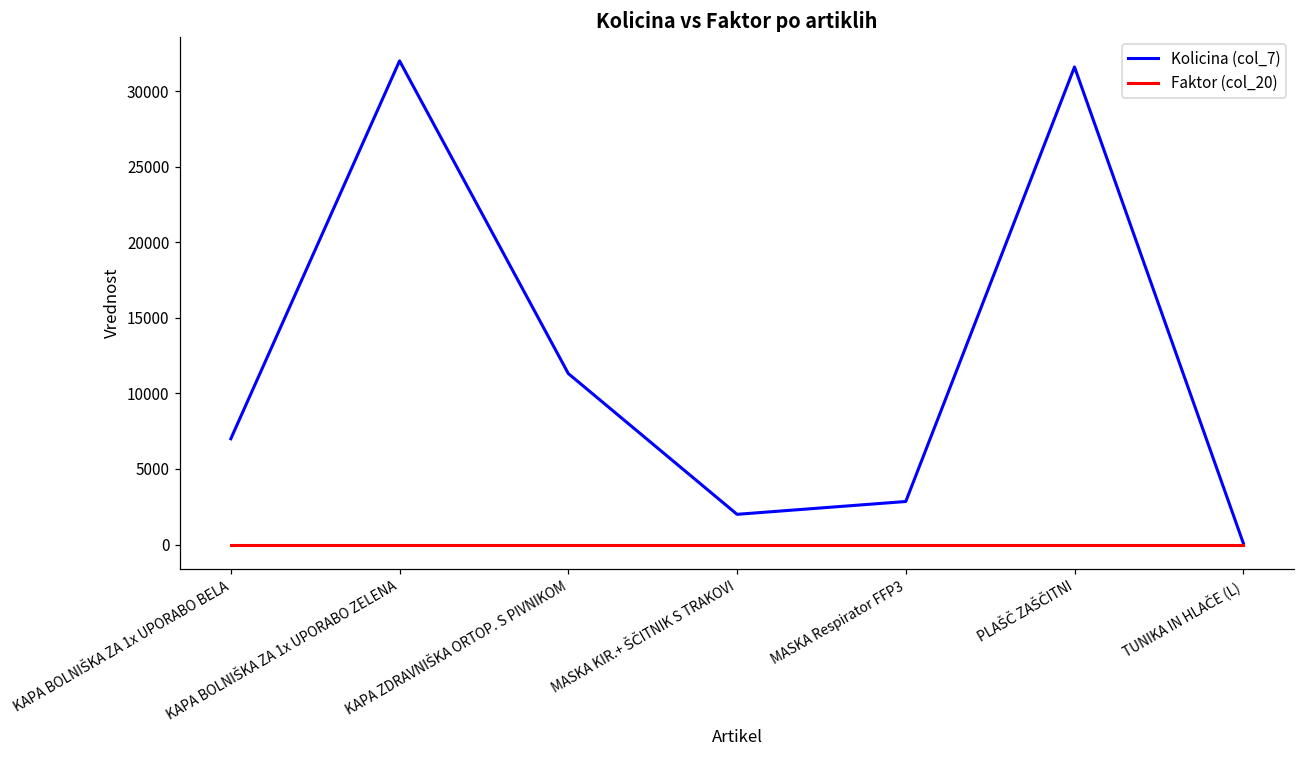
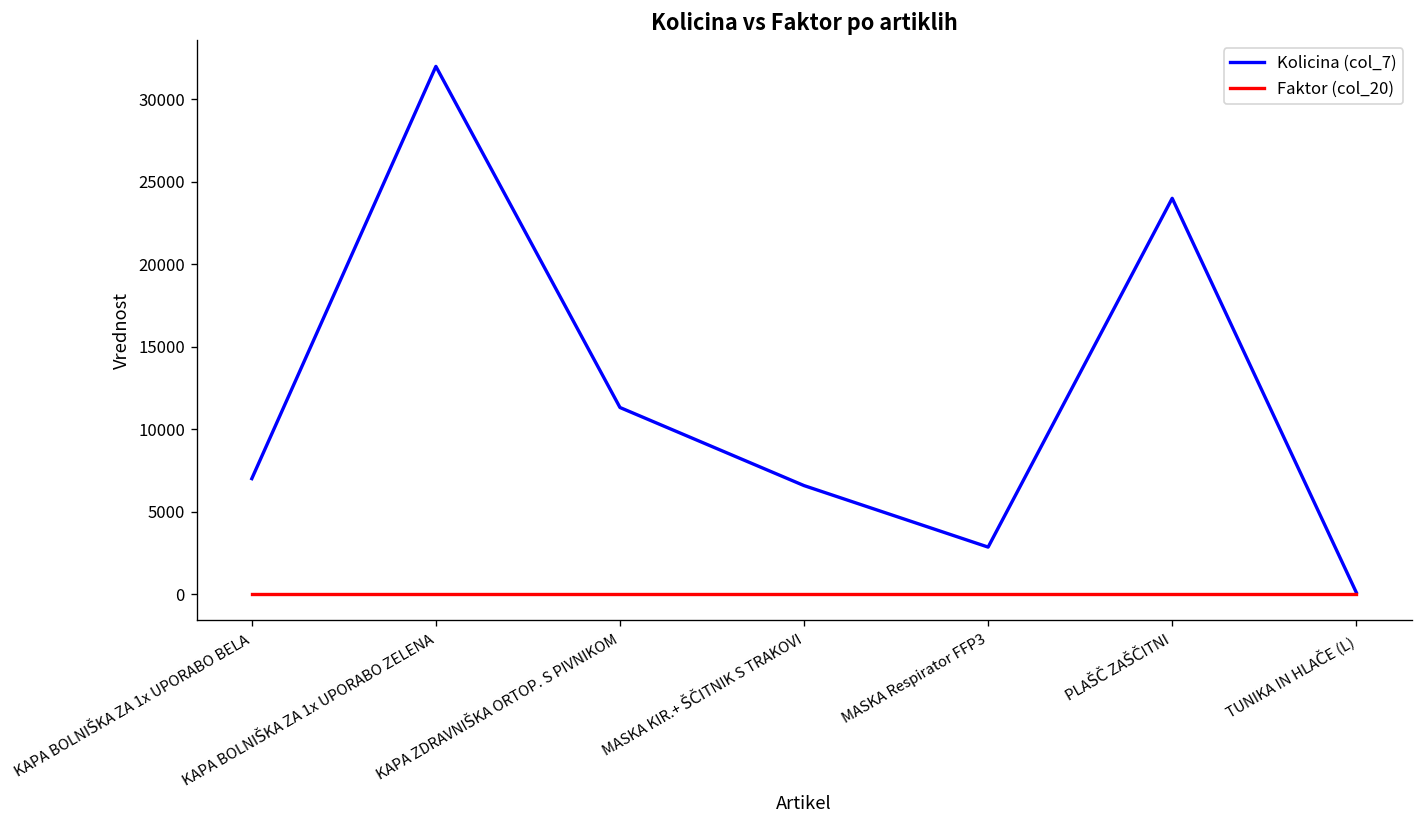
Kolicina (col_7), MASKA KIR.+ ŠČITNIK S TRAKOVI: 2000 -> 6600
Kolicina (col_7), PLAŠČ ZAŠČITNI: 31600 -> 24000
